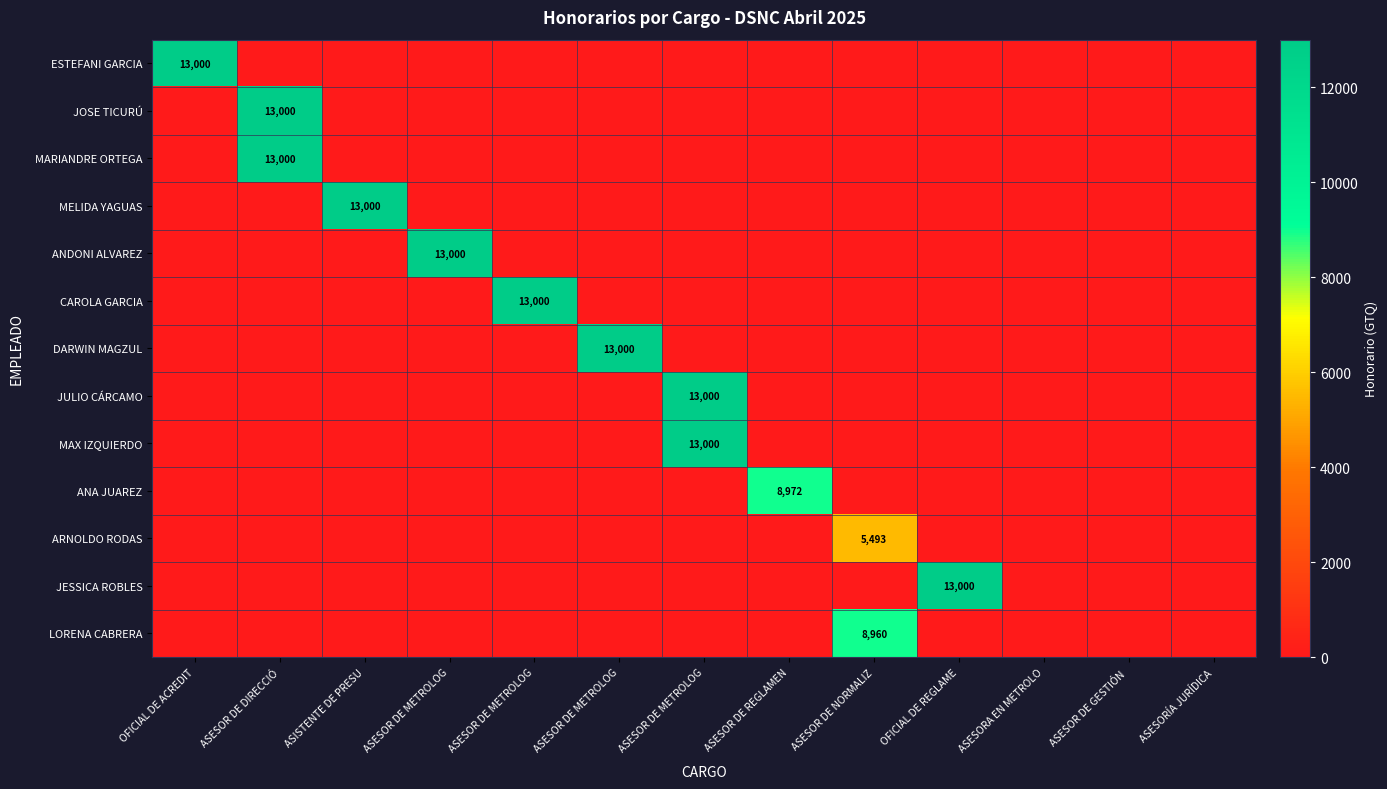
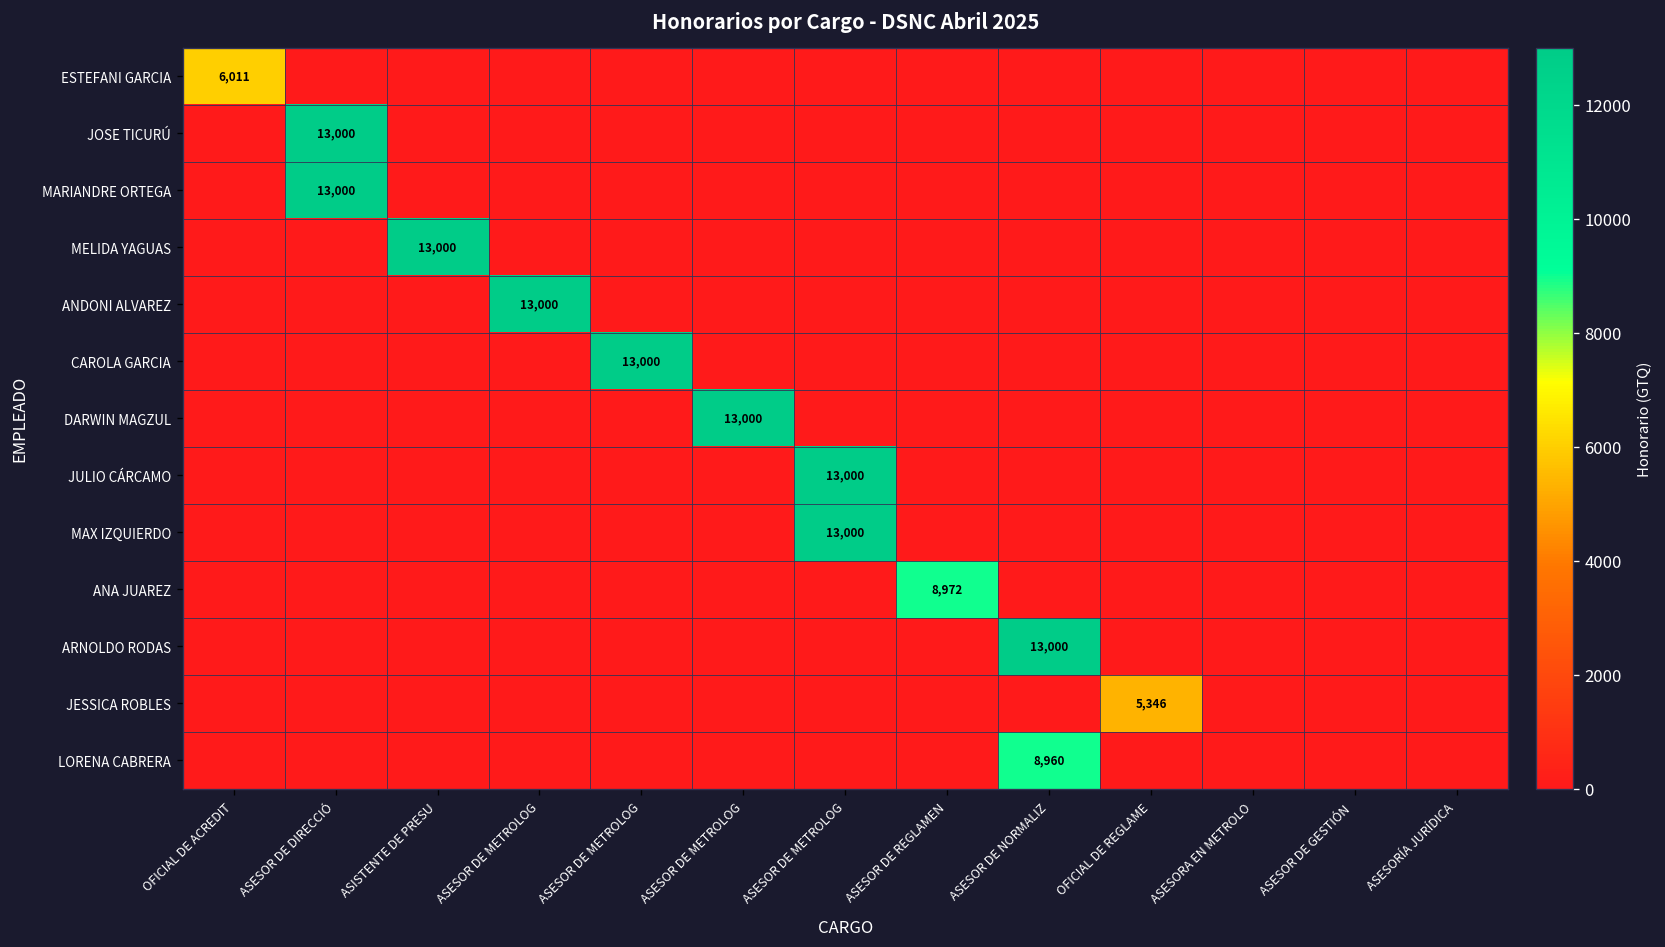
ESTEFANI GARCIA, OFICIAL DE ACREDIT: 13,000 -> 6,011
ARNOLDO RODAS, ASESOR DE NORMALIZ: 5,493 -> 13,000
JESSICA ROBLES, OFICIAL DE REGLAME: 13,000 -> 5,346
